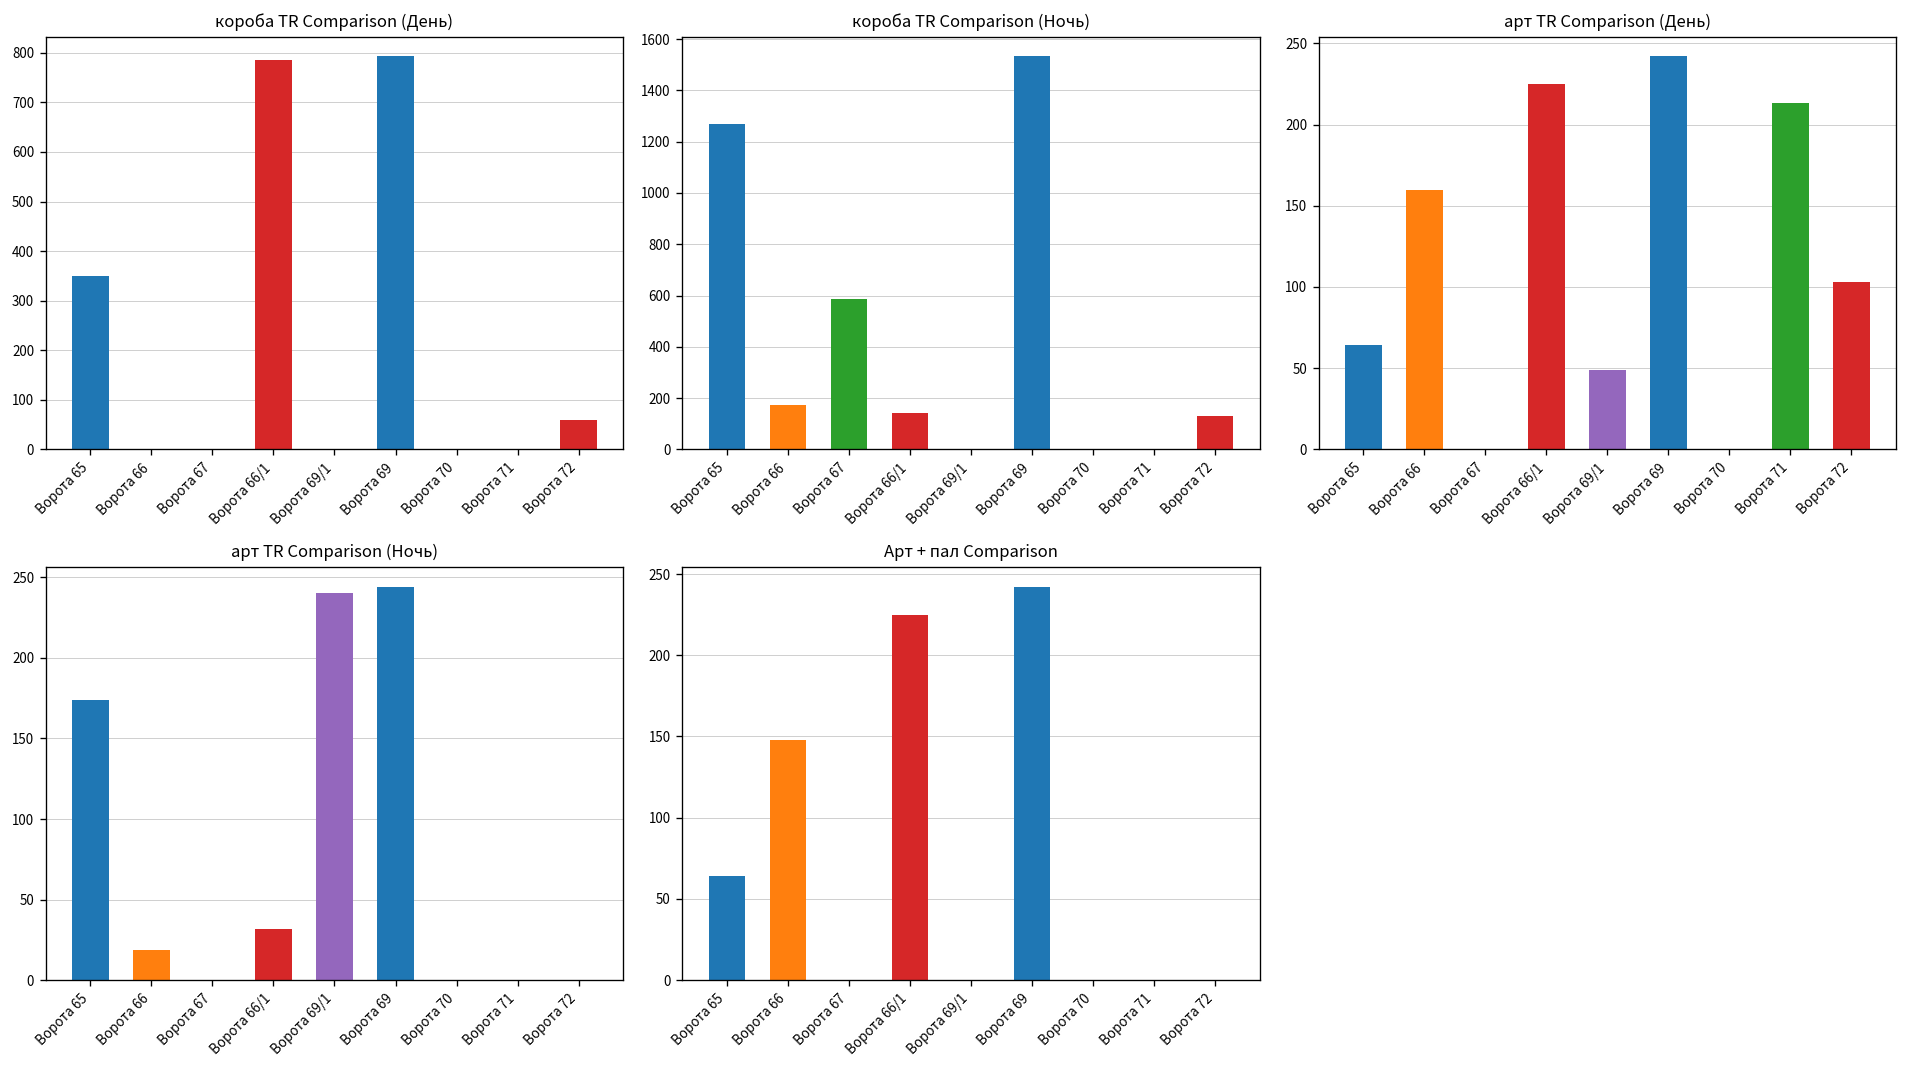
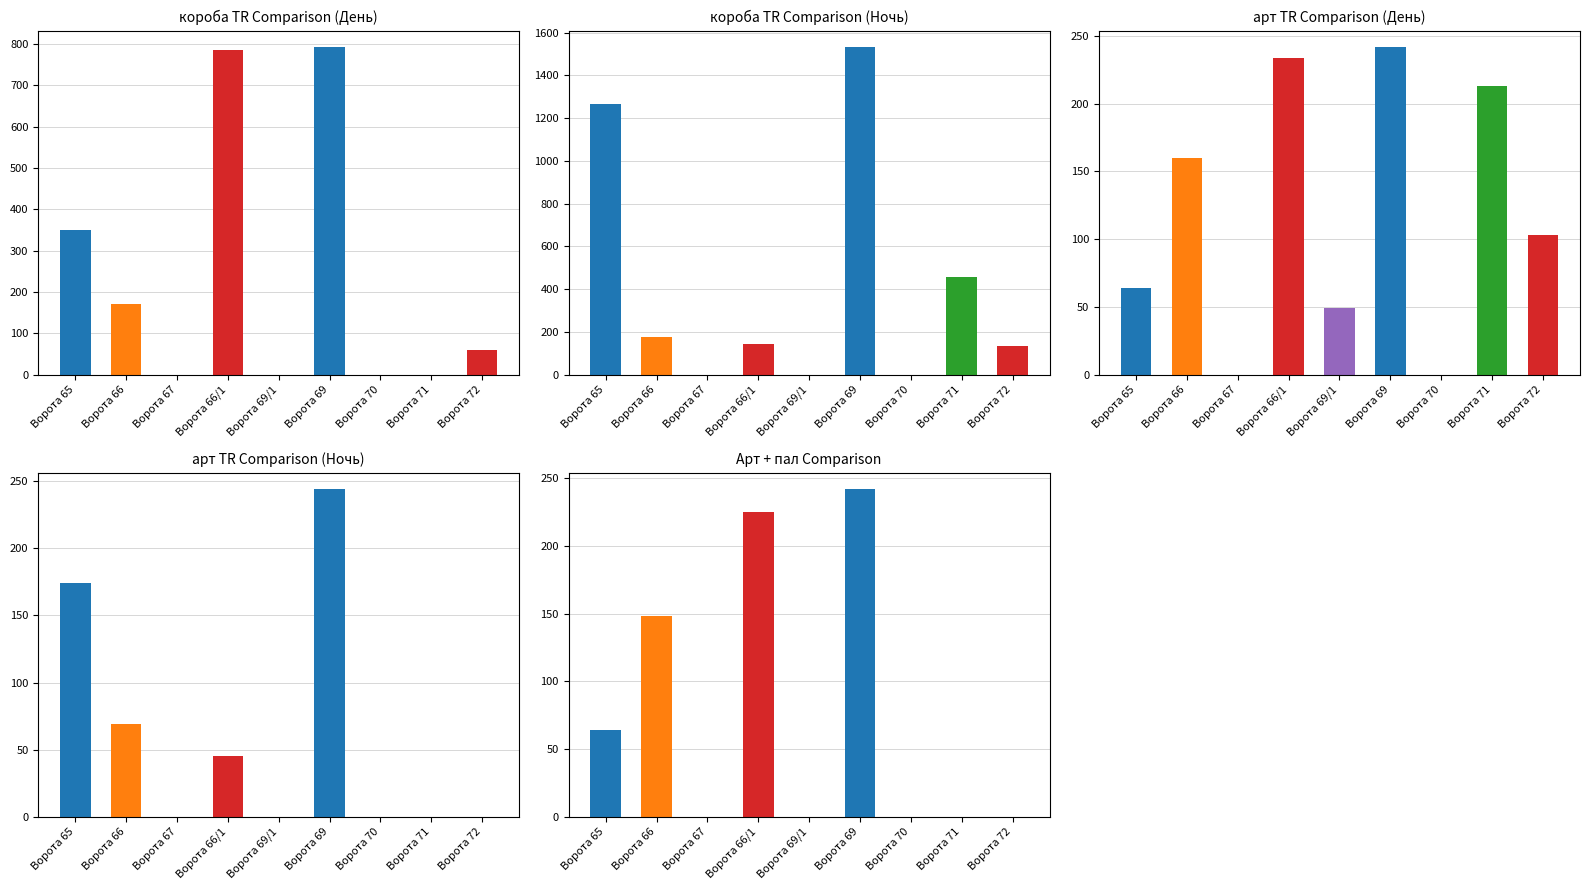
короба TR Comparison (День), Ворота 66: 0 -> 170
короба TR Comparison (Ночь), Ворота 67: 590 -> 0
короба TR Comparison (Ночь), Ворота 71: 0 -> 460
арт TR Comparison (День), Ворота 66/1: 225 -> 234
арт TR Comparison (Ночь), Ворота 66: 19 -> 69
арт TR Comparison (Ночь), Ворота 66/1: 32 -> 45
арт TR Comparison (Ночь), Ворота 69/1: 240 -> 0
